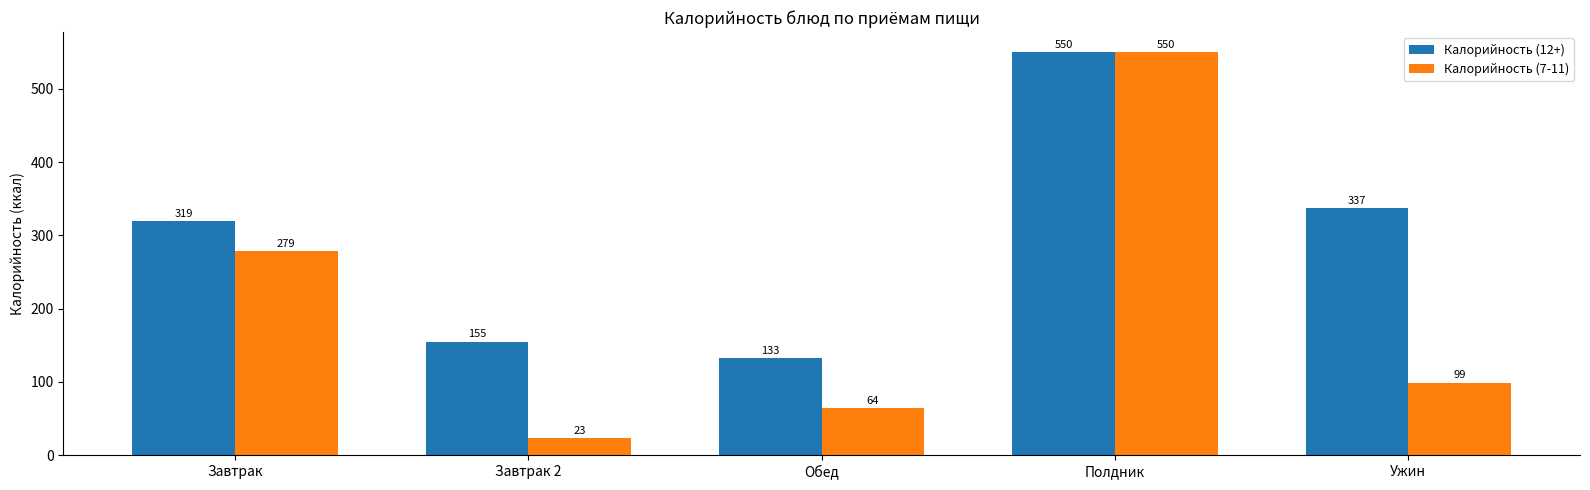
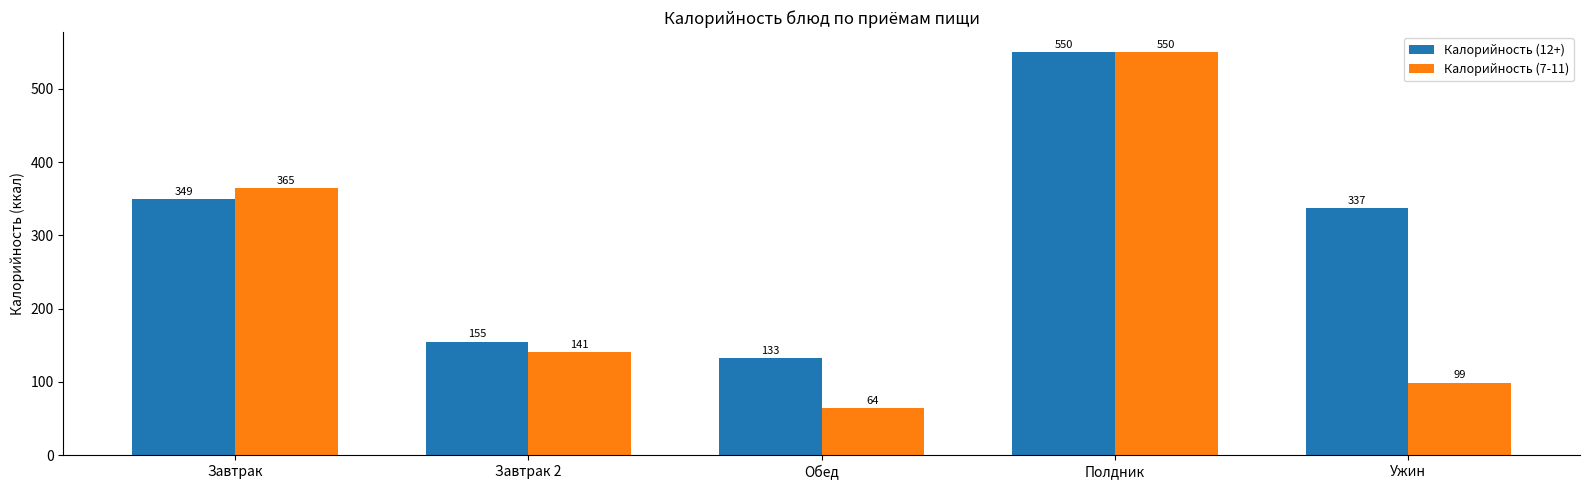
Калорийность (12+), Завтрак: 319 -> 349
Калорийность (7-11), Завтрак: 279 -> 365
Калорийность (7-11), Завтрак 2: 23 -> 141
